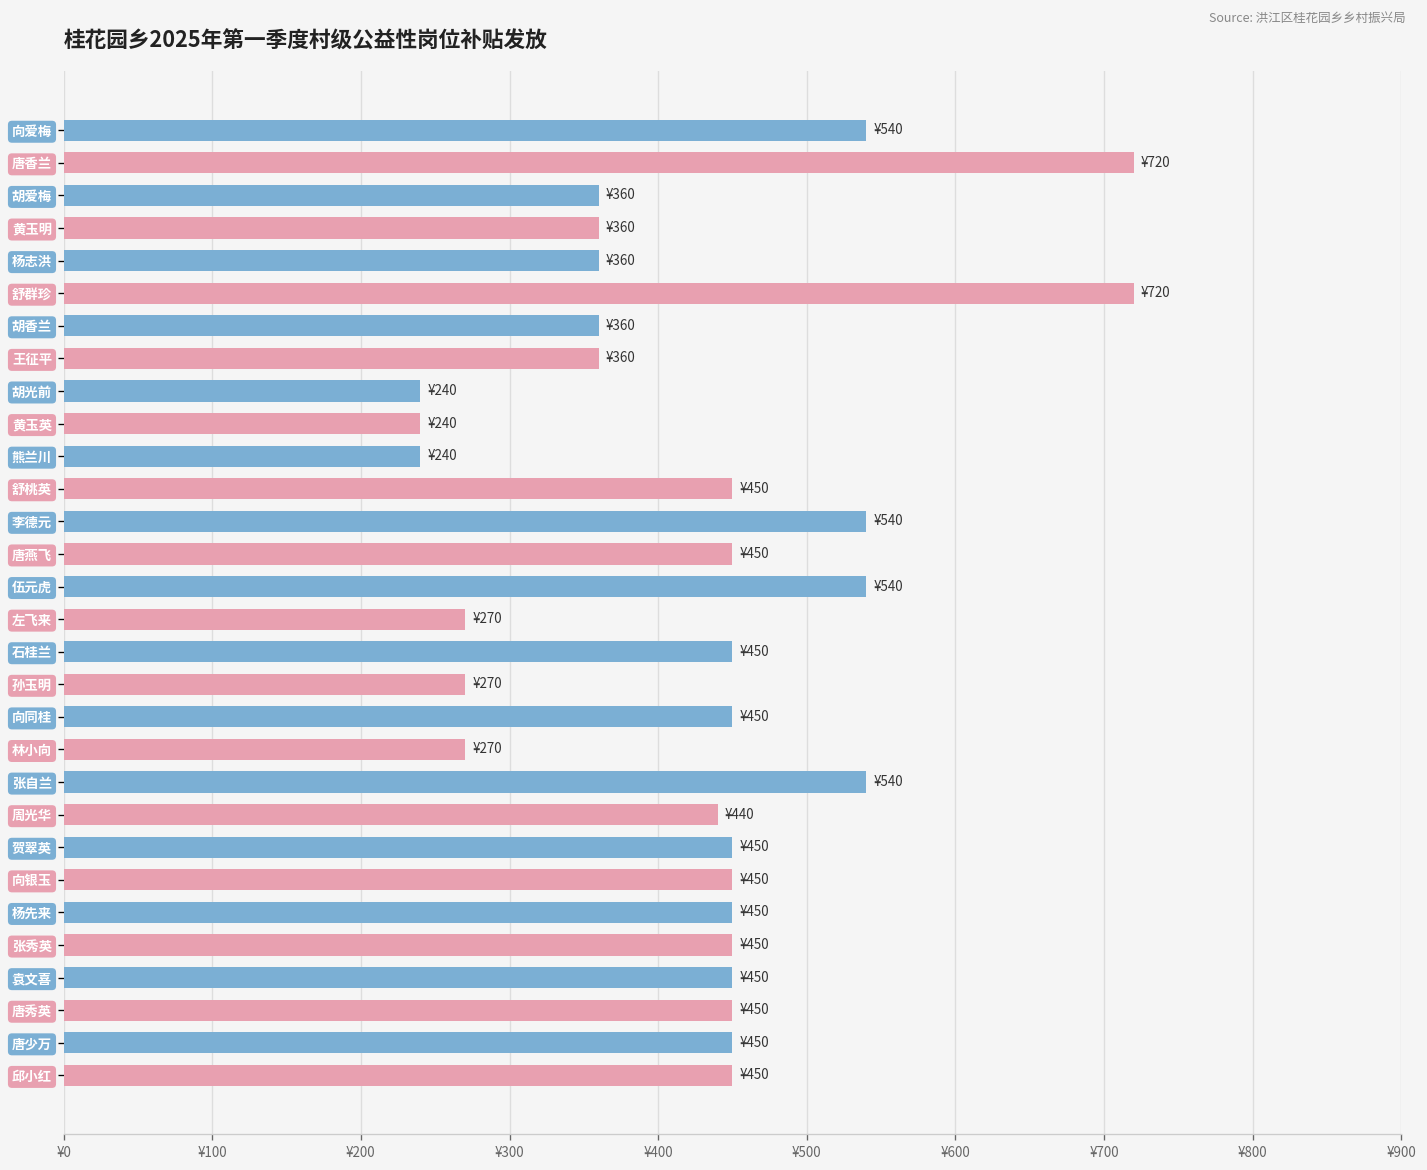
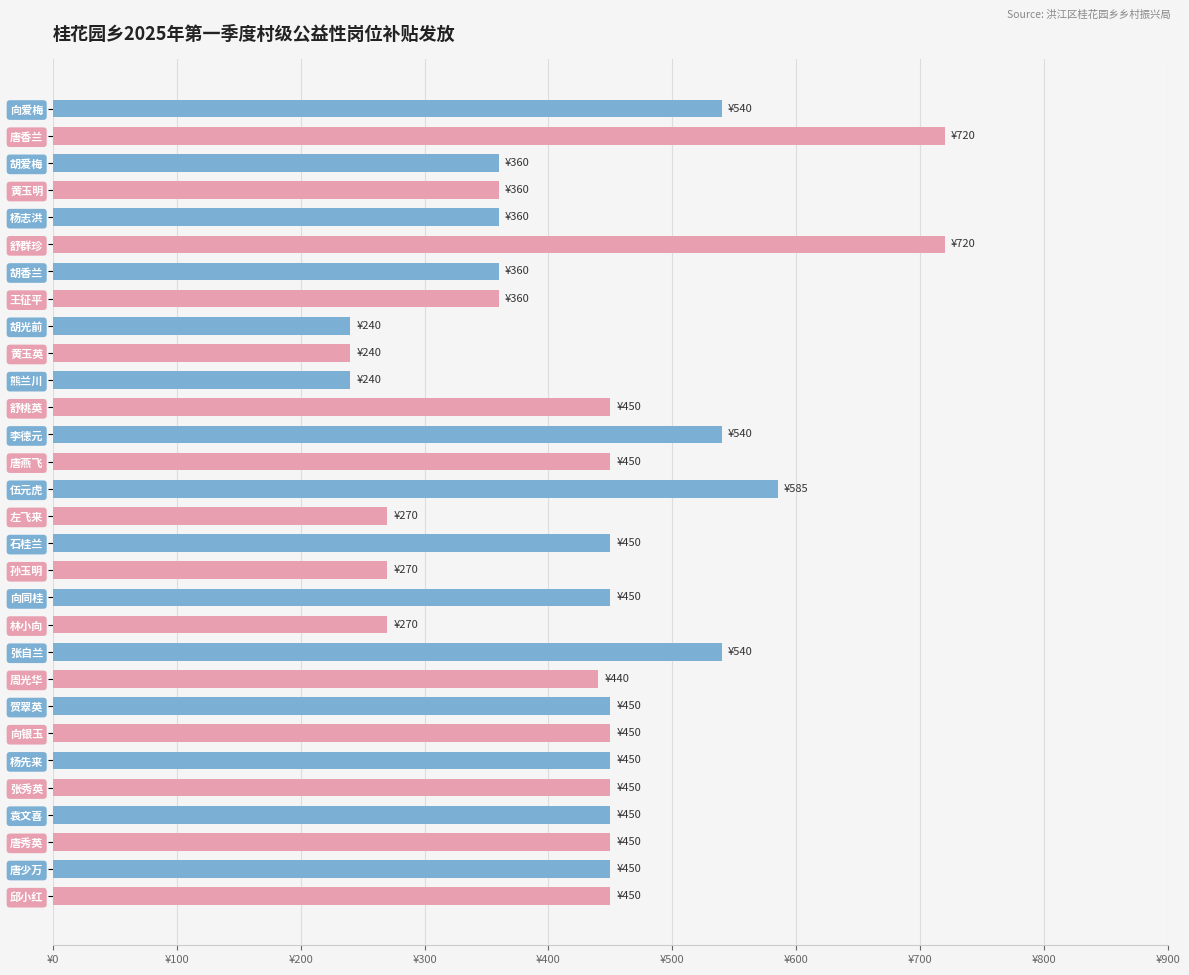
伍元虎: ¥540 -> ¥585
